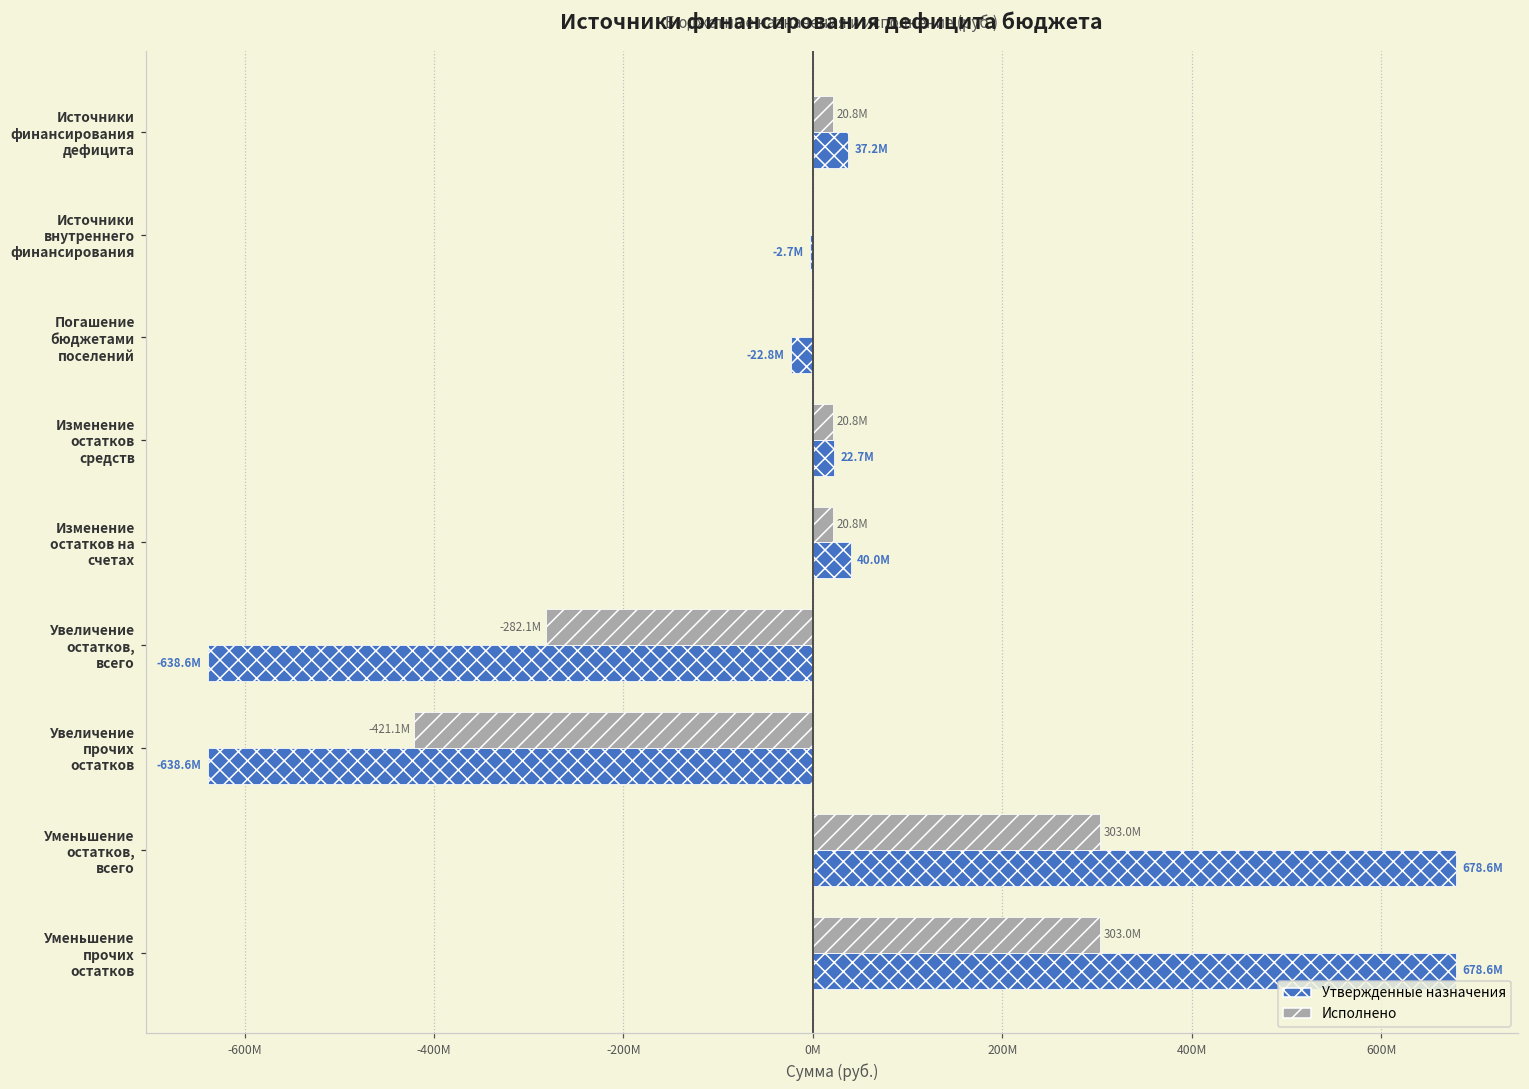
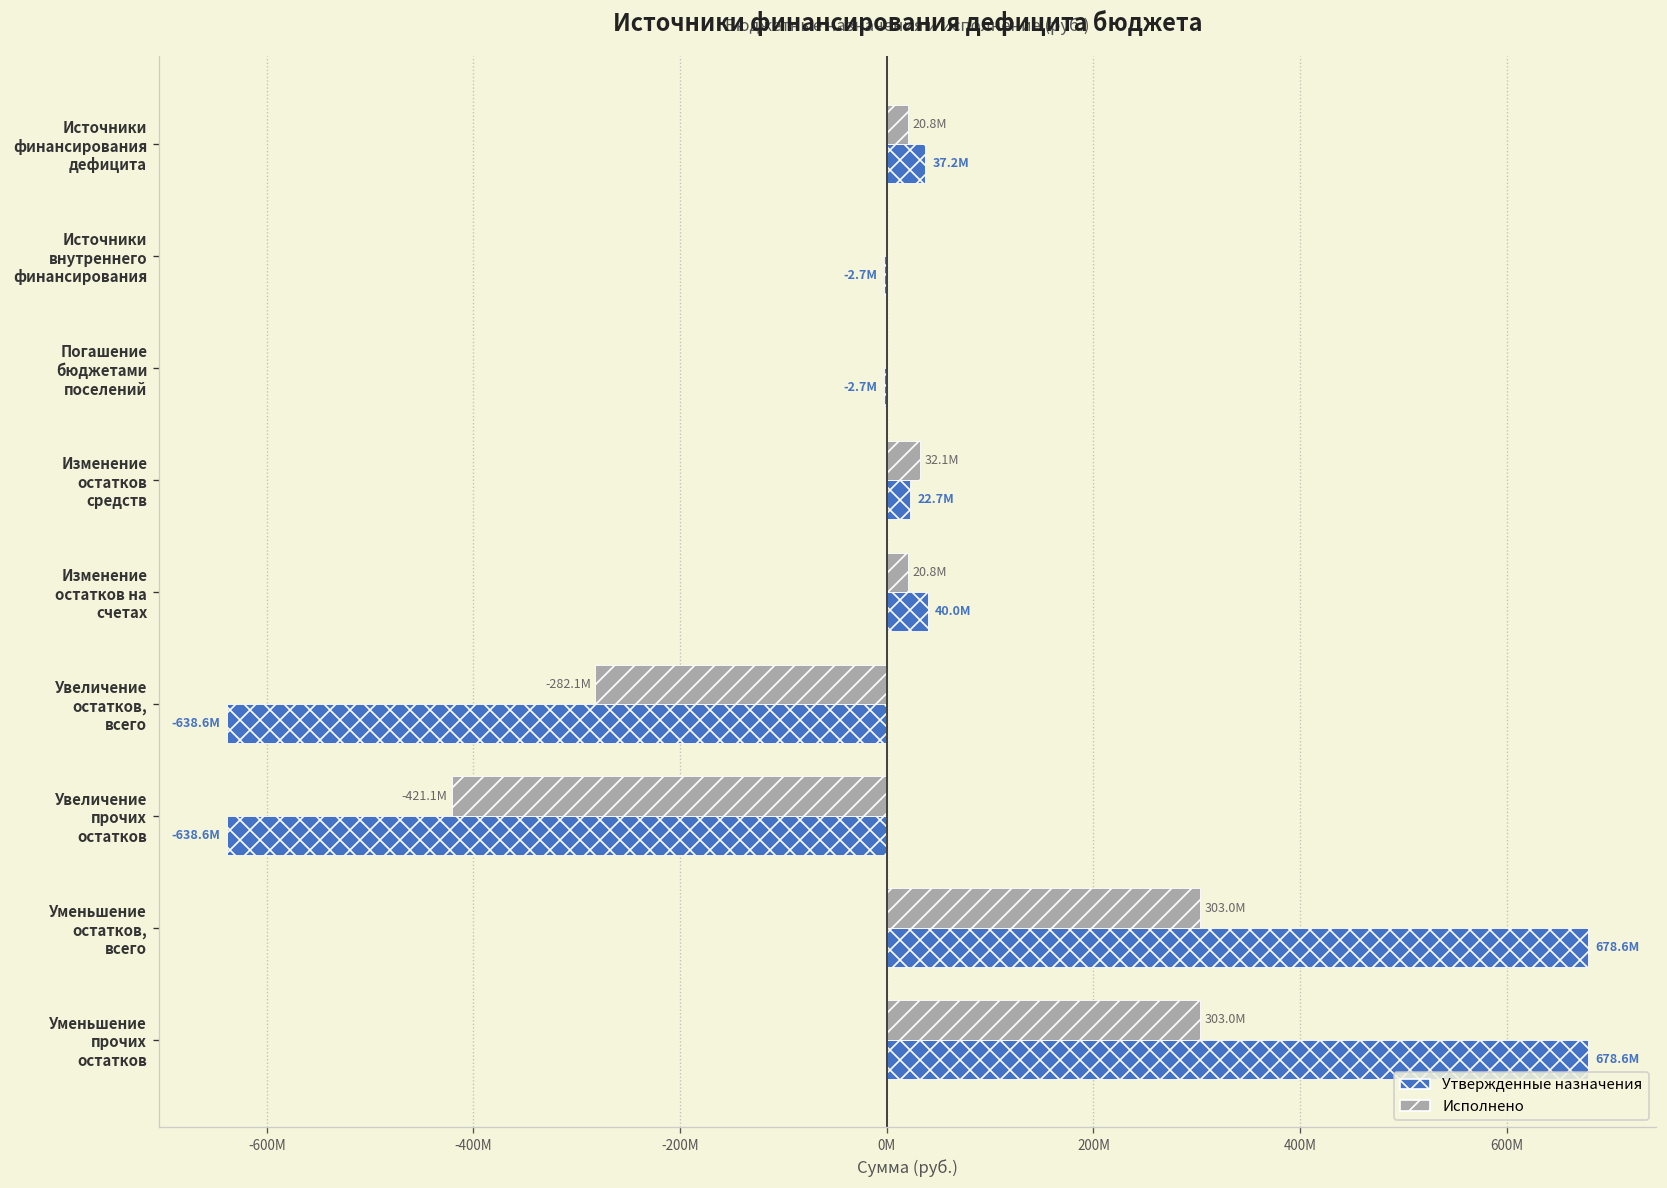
Утвержденные назначения, Погашение бюджетами поселений: -22.8M -> -2.7M
Исполнено, Изменение остатков средств: 20.8M -> 32.1M
